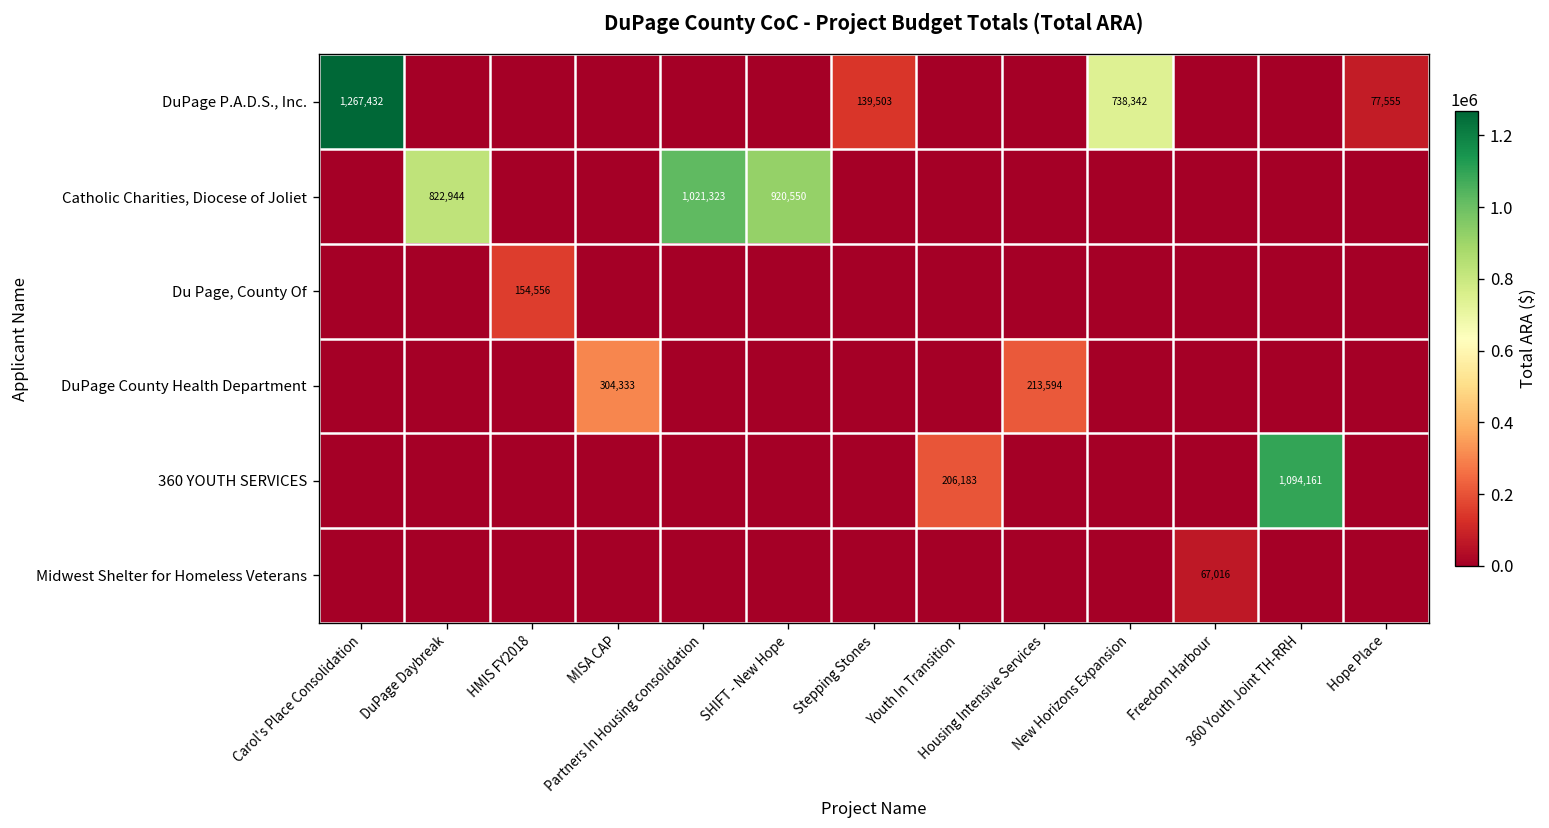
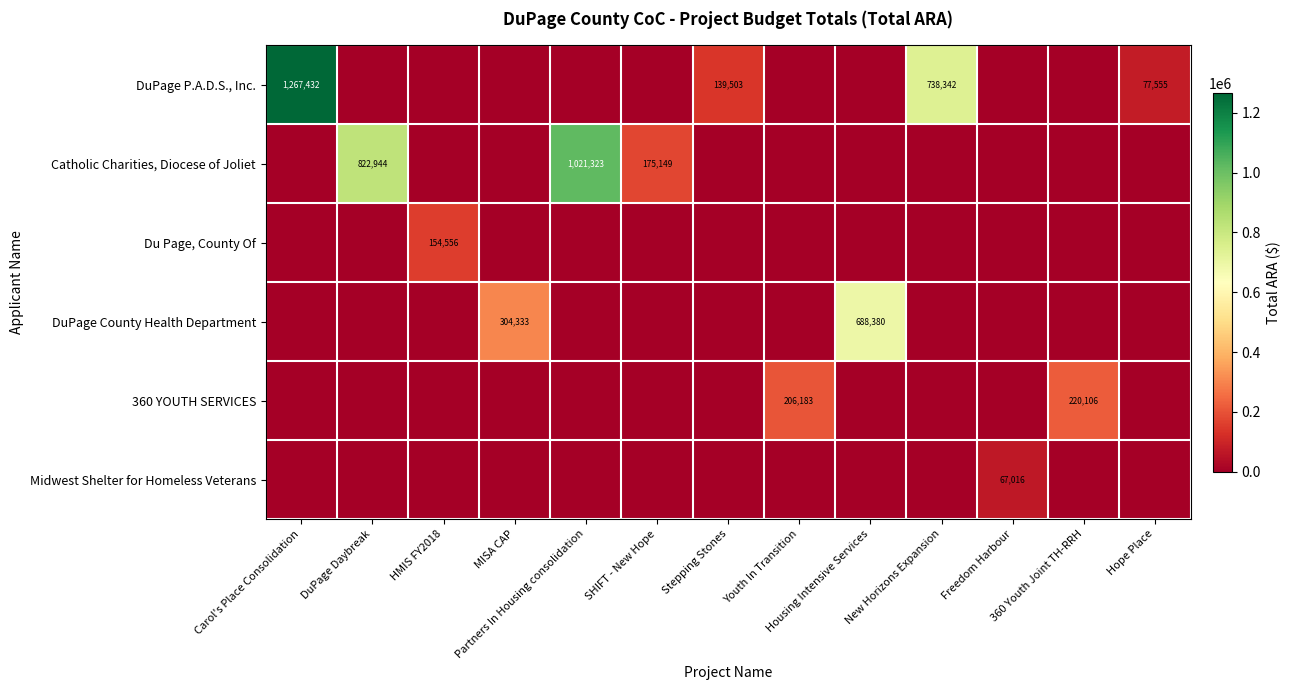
Catholic Charities, Diocese of Joliet, SHIFT - New Hope: 920,550 -> 175,149
DuPage County Health Department, Housing Intensive Services: 213,594 -> 688,380
360 YOUTH SERVICES, 360 Youth Joint TH-RRH: 1,094,161 -> 220,106
